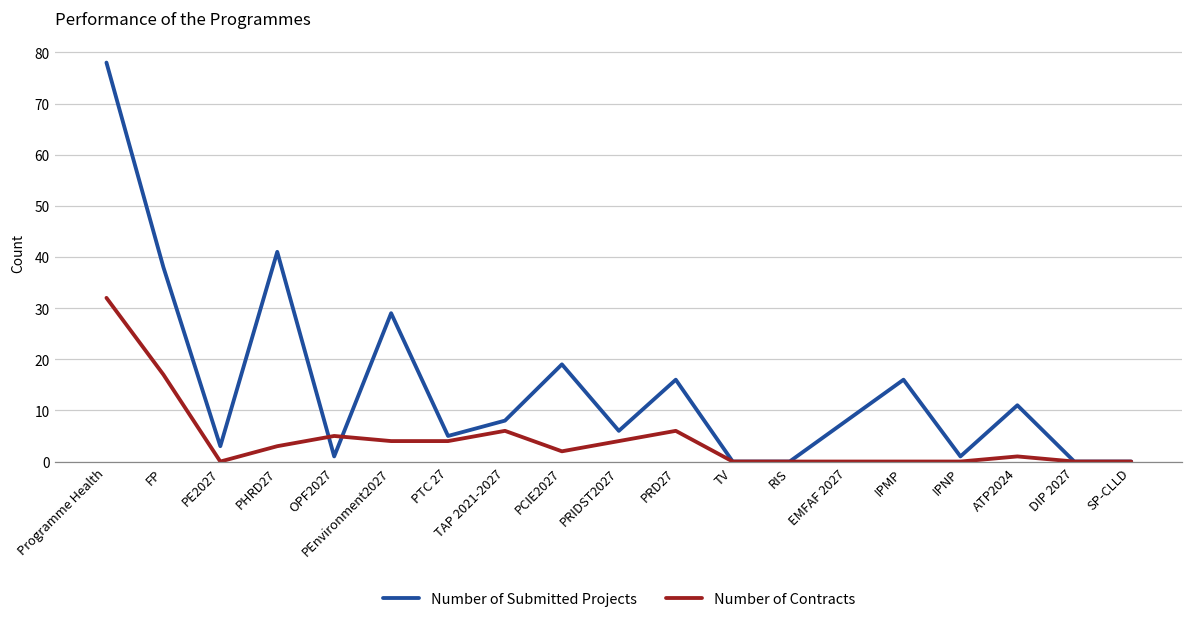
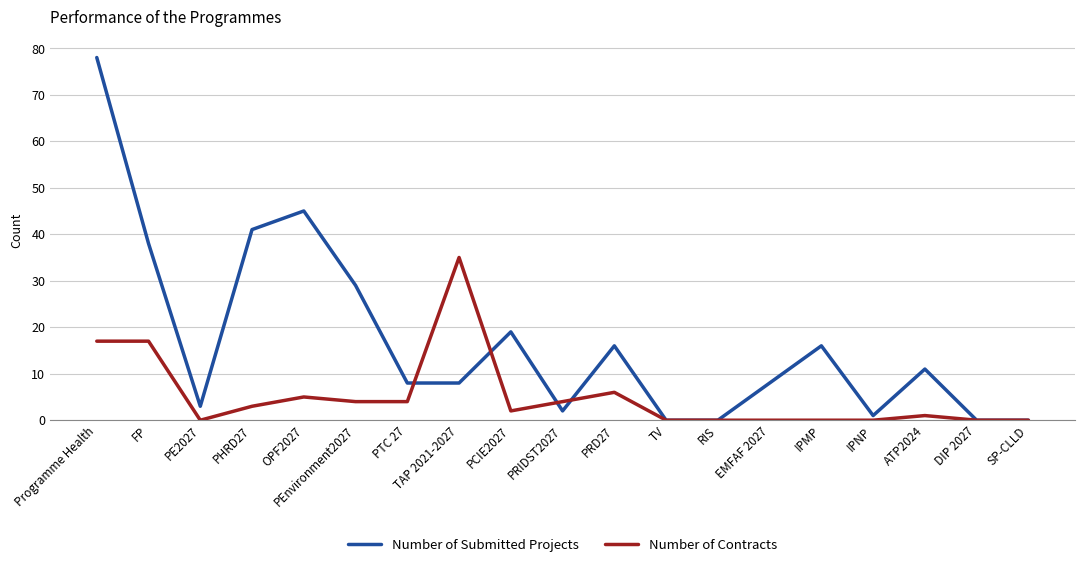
Number of Contracts, Programme Health: 32 -> 17
Number of Submitted Projects, OPF2027: 1 -> 45
Number of Submitted Projects, PTC 27: 5 -> 8
Number of Contracts, TAP 2021-2027: 6 -> 35
Number of Submitted Projects, PRIDST2027: 6 -> 2
